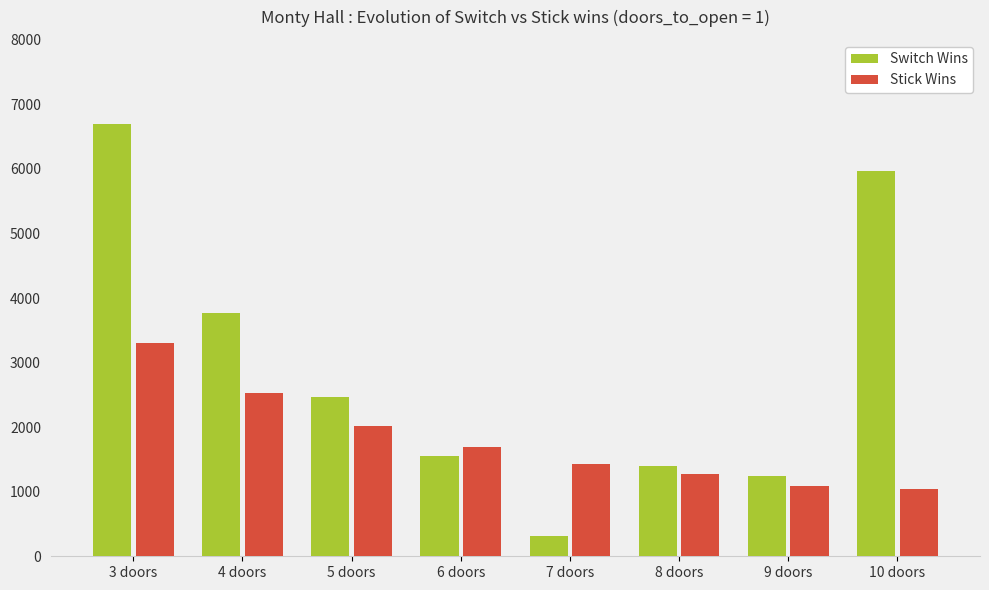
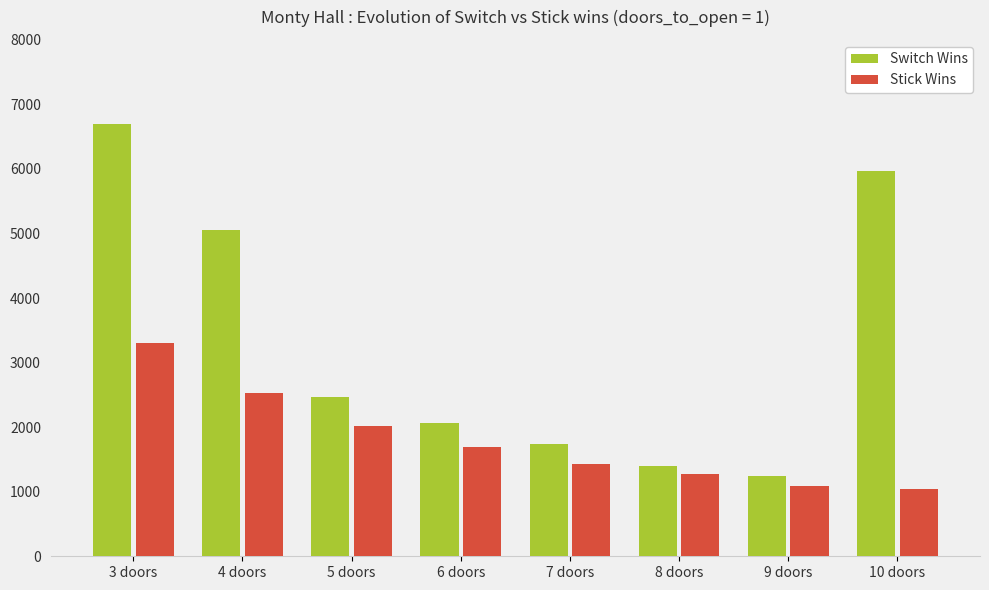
Switch Wins, 4 doors: 3800 -> 5100
Switch Wins, 6 doors: 1600 -> 2100
Switch Wins, 7 doors: 300 -> 1700
